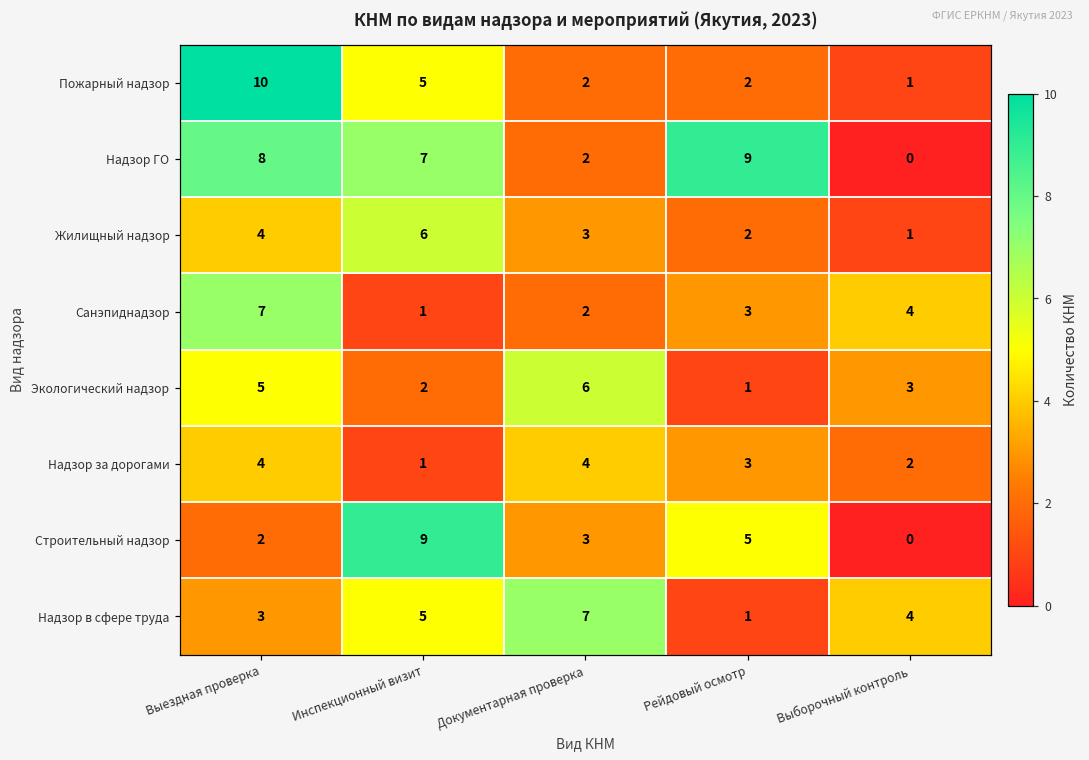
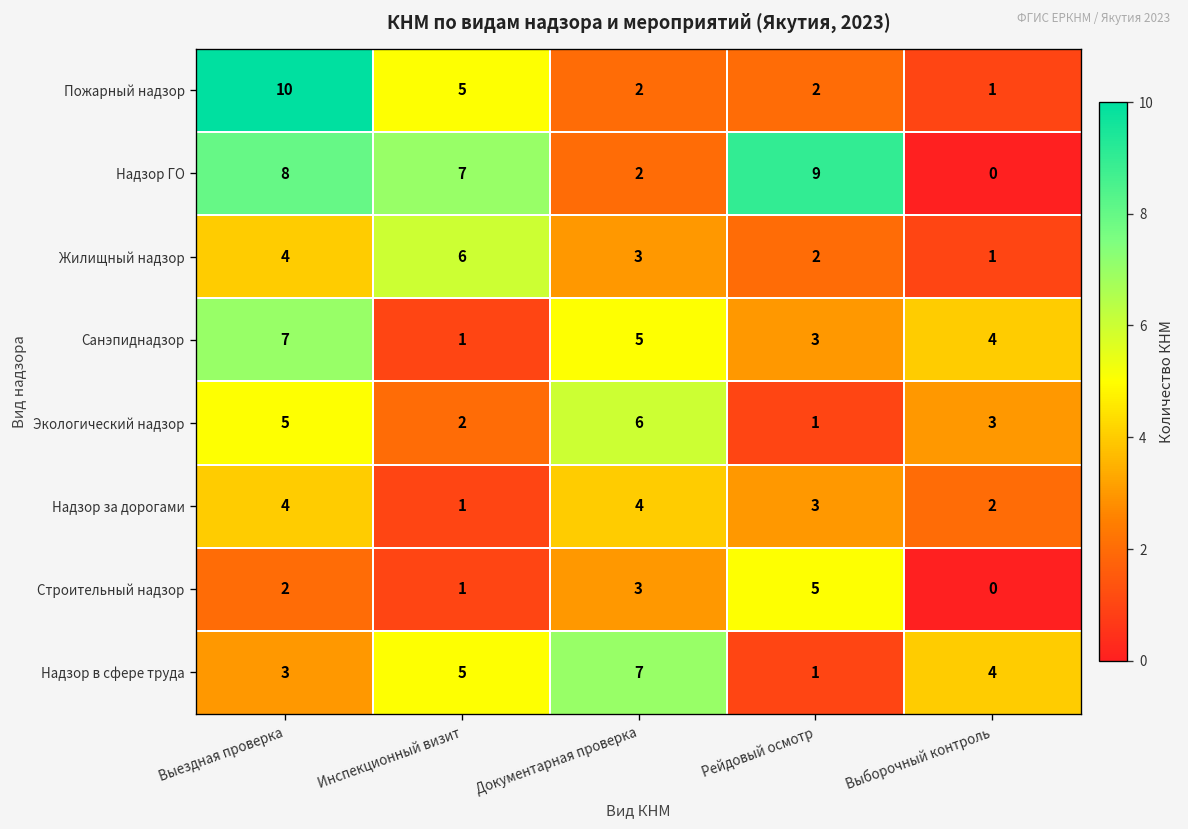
Санэпиднадзор, Документарная проверка: 2 -> 5
Строительный надзор, Инспекционный визит: 9 -> 1
